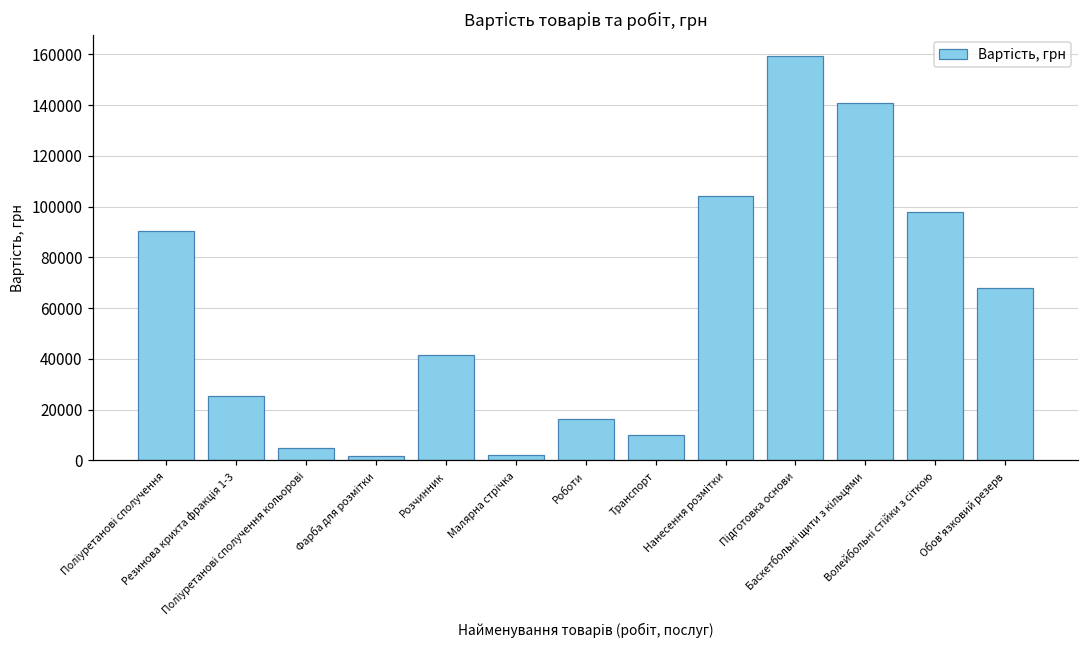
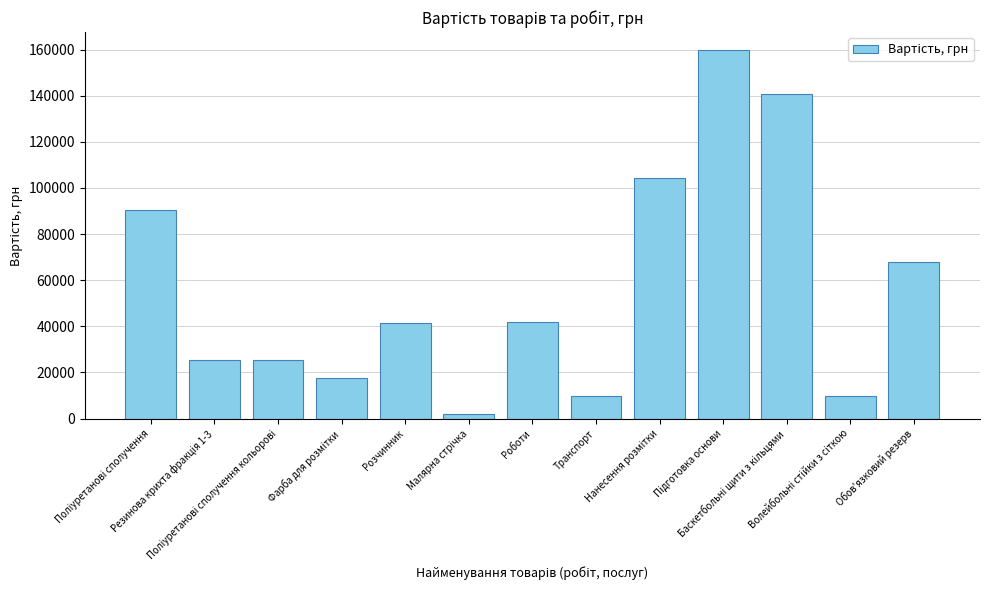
Поліуретанові сполучення кольорові: 5000 -> 26000
Фарба для розмітки: 2000 -> 18000
Роботи: 16000 -> 42000
Волейбольні стійки з сіткою: 98000 -> 10000
